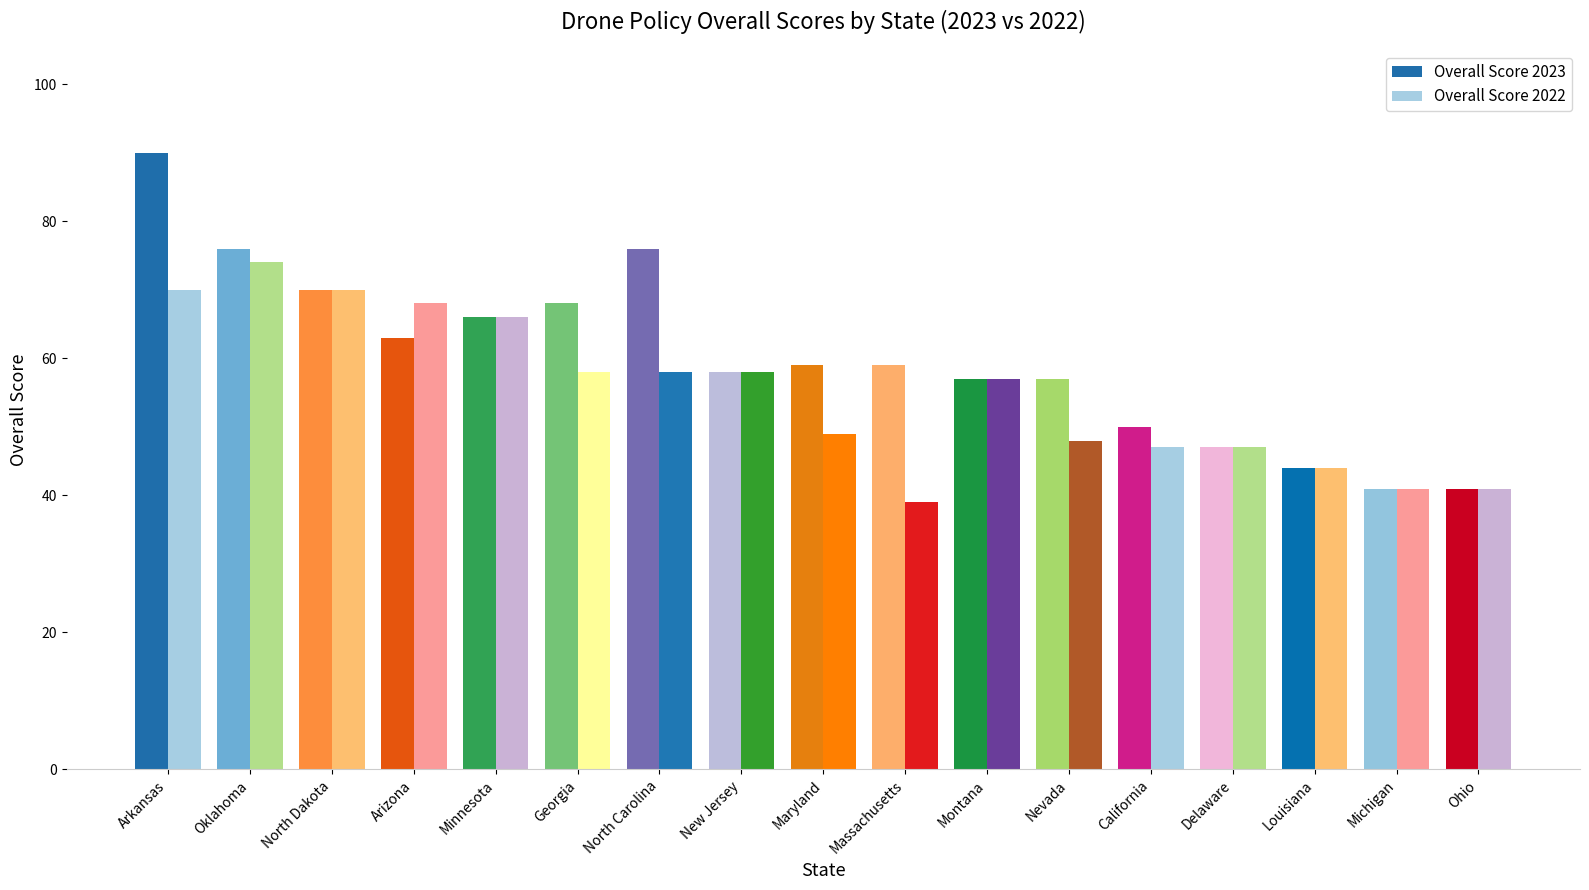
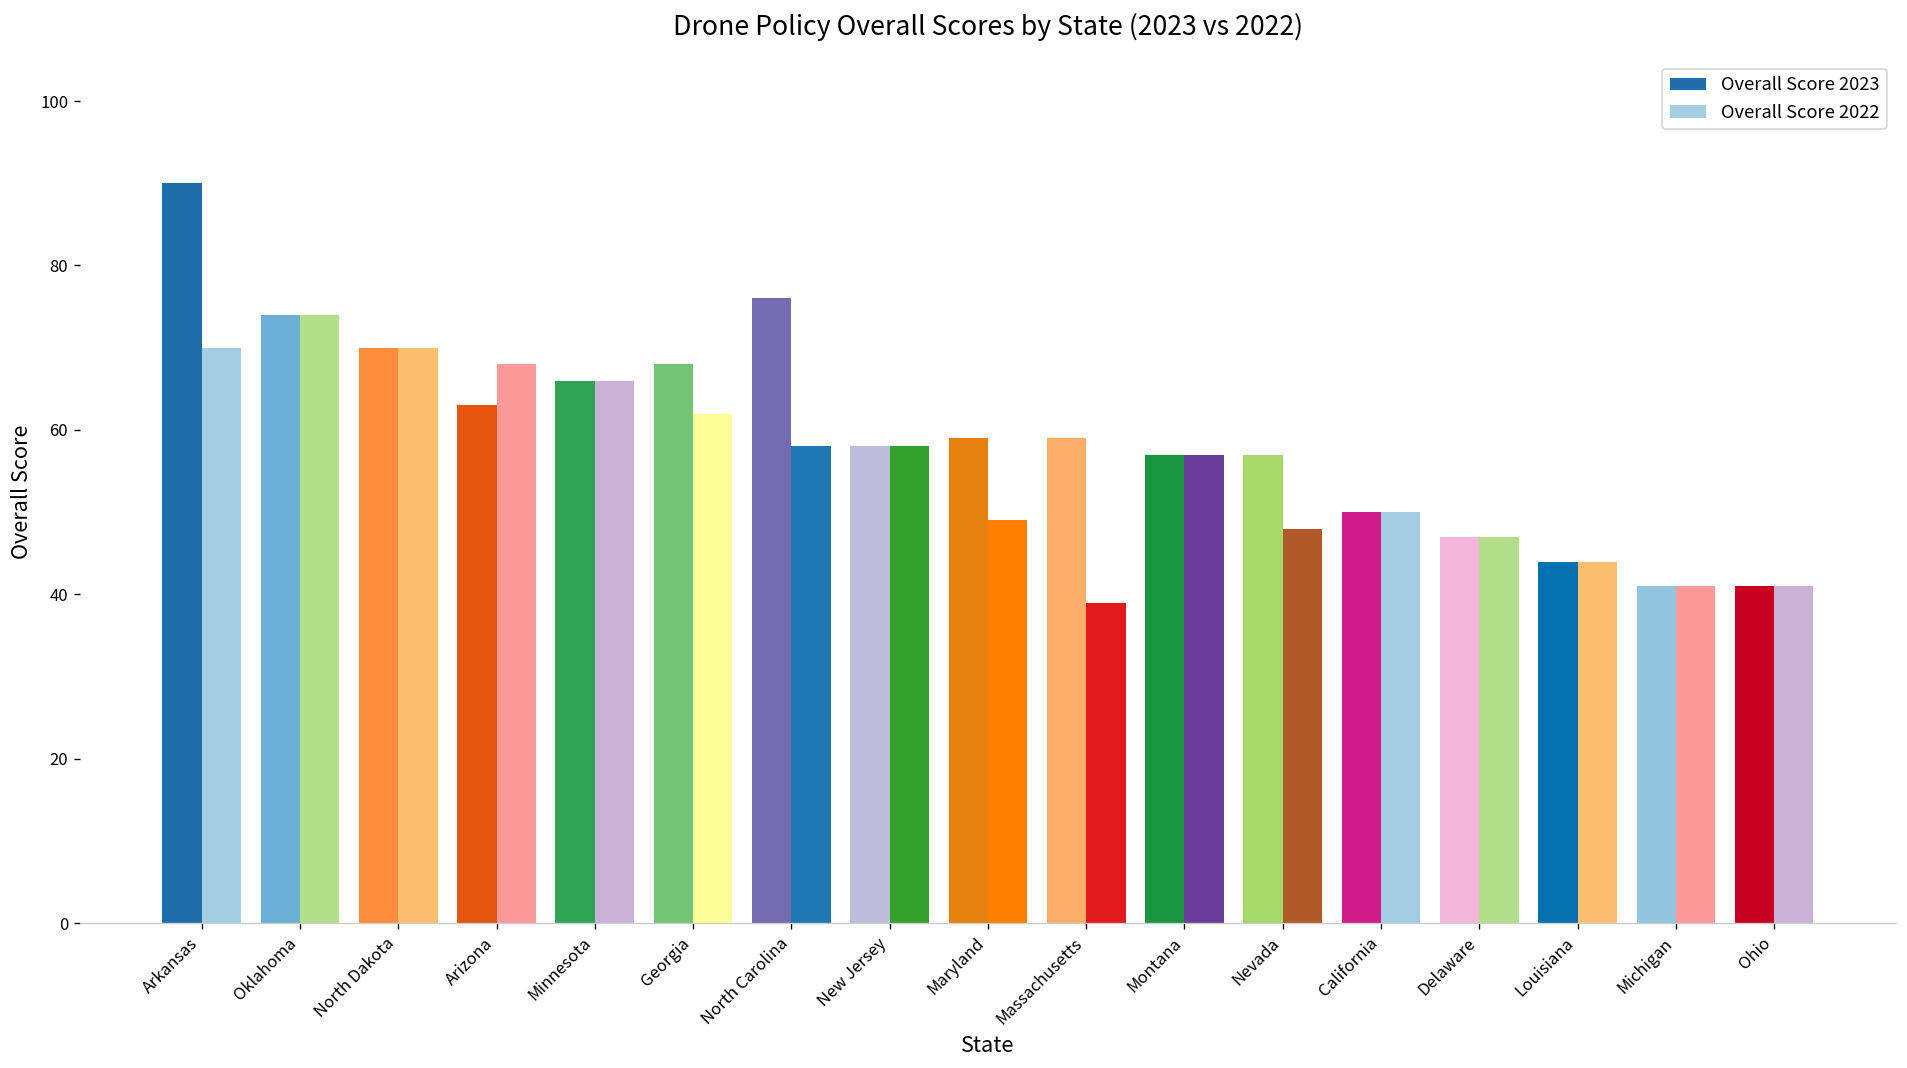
Overall Score 2023, Oklahoma: 76 -> 74
Overall Score 2022, Georgia: 58 -> 62
Overall Score 2022, California: 47 -> 50
